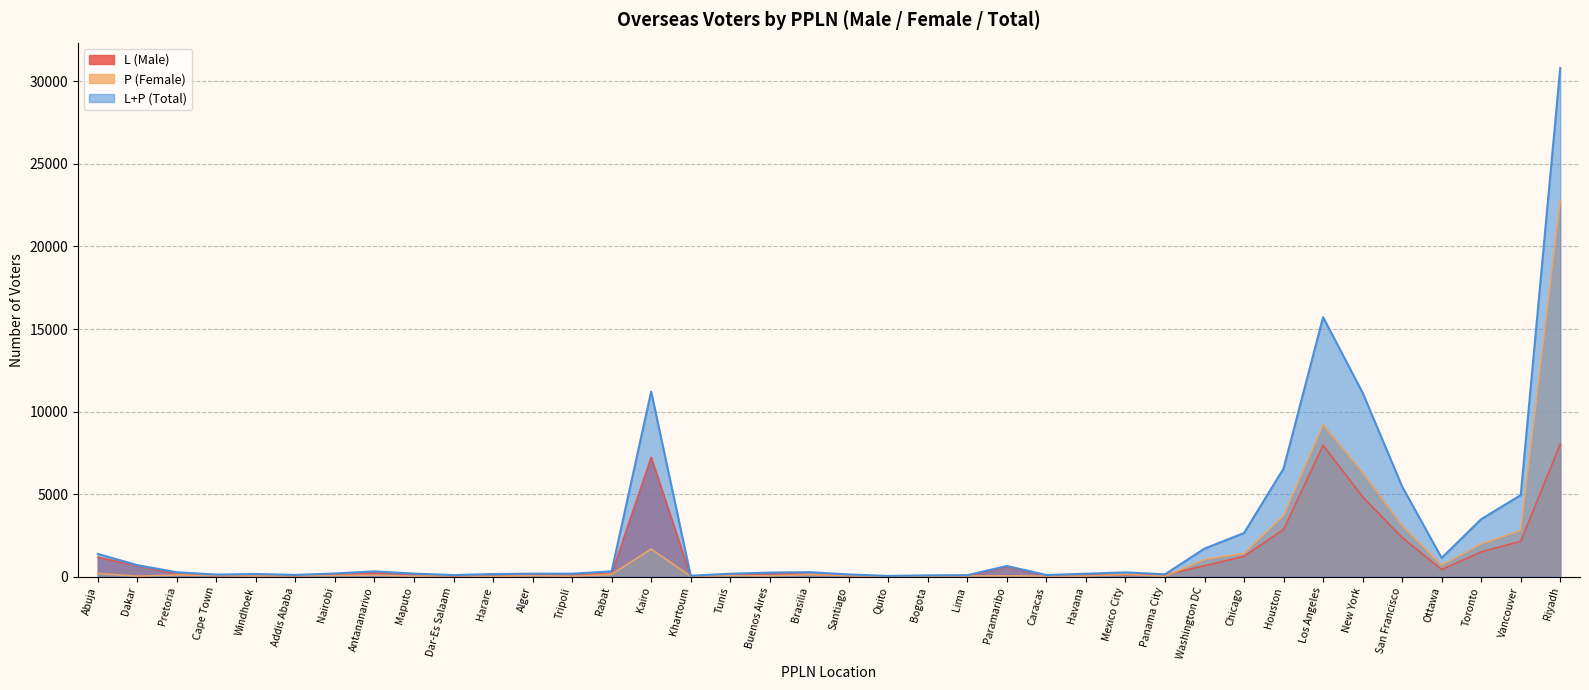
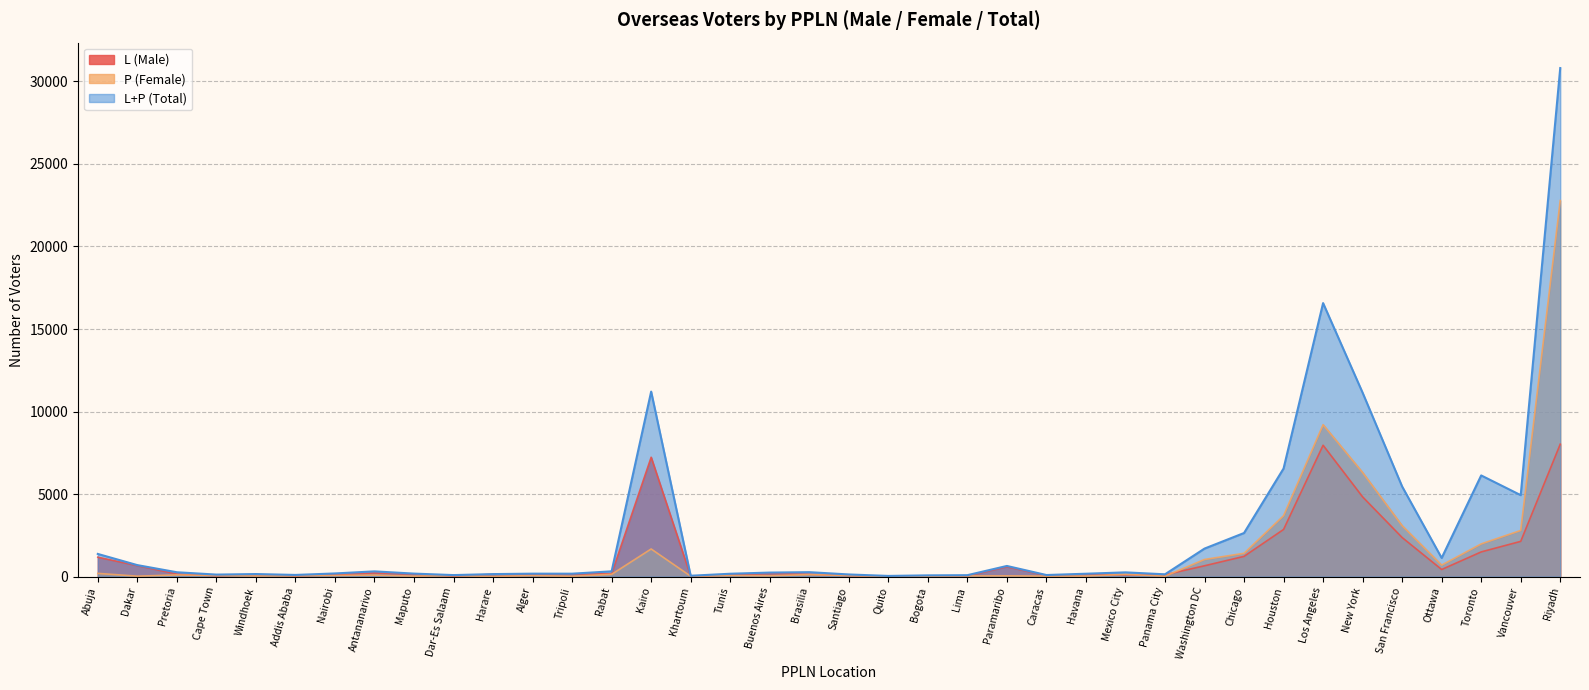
L+P (Total), Los Angeles: 15700 -> 16600
L+P (Total), Toronto: 3500 -> 6100
